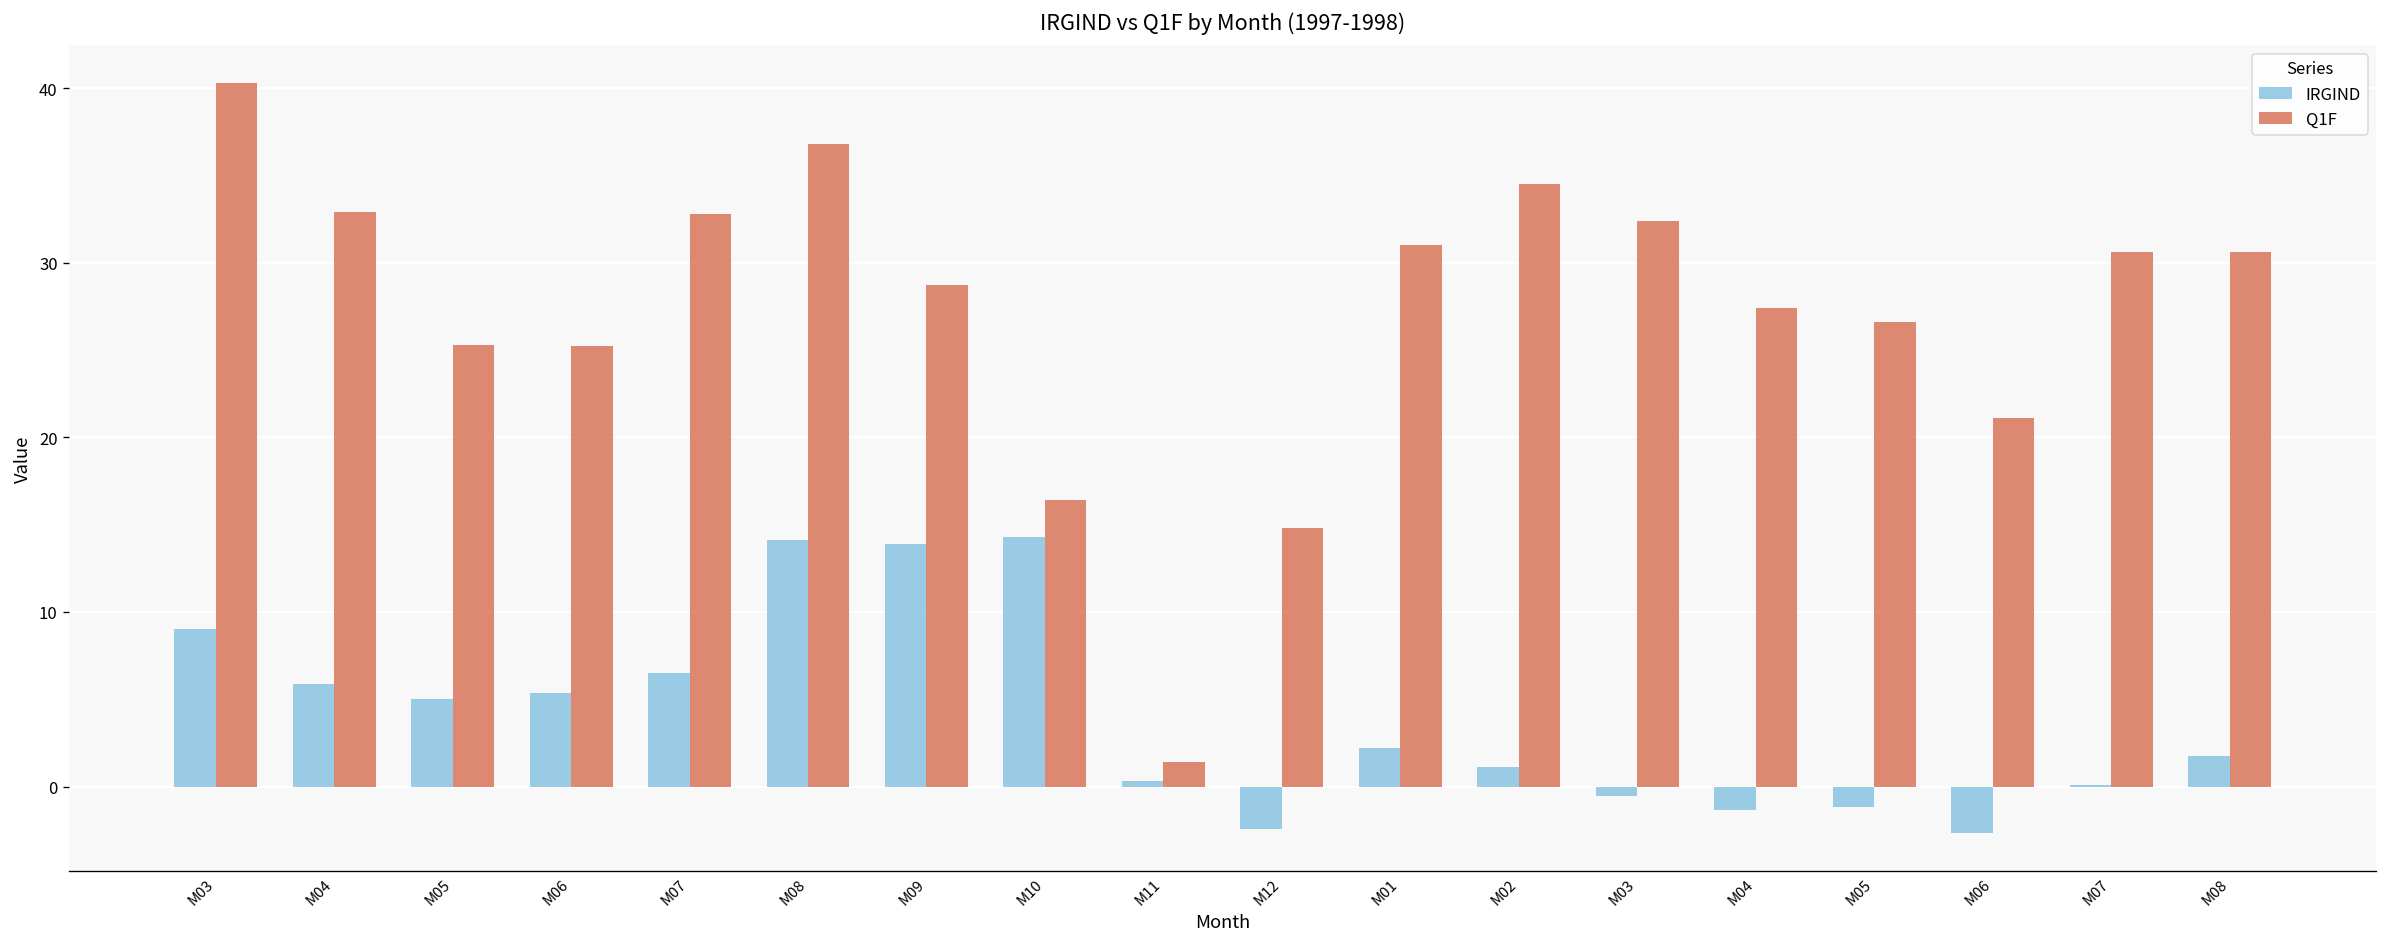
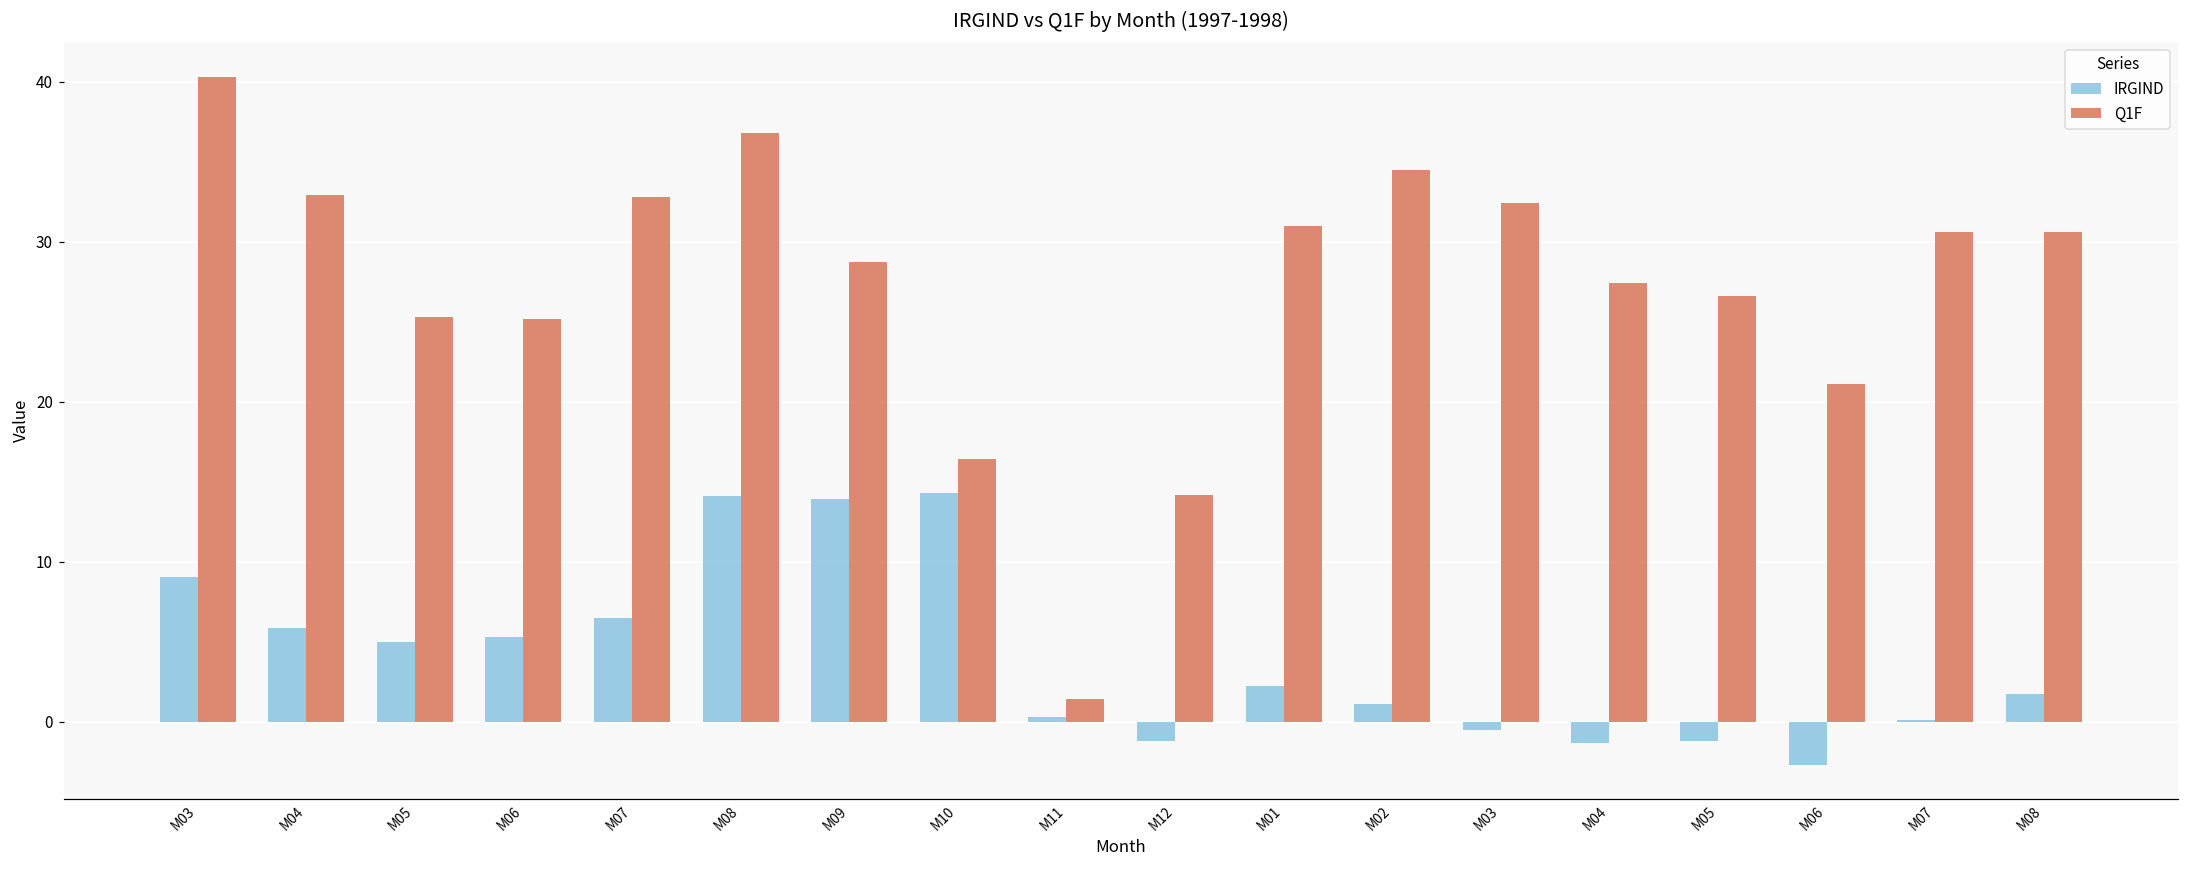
IRGIND, M12: -2.4 -> -1.2
Q1F, M12: 14.8 -> 14.2
